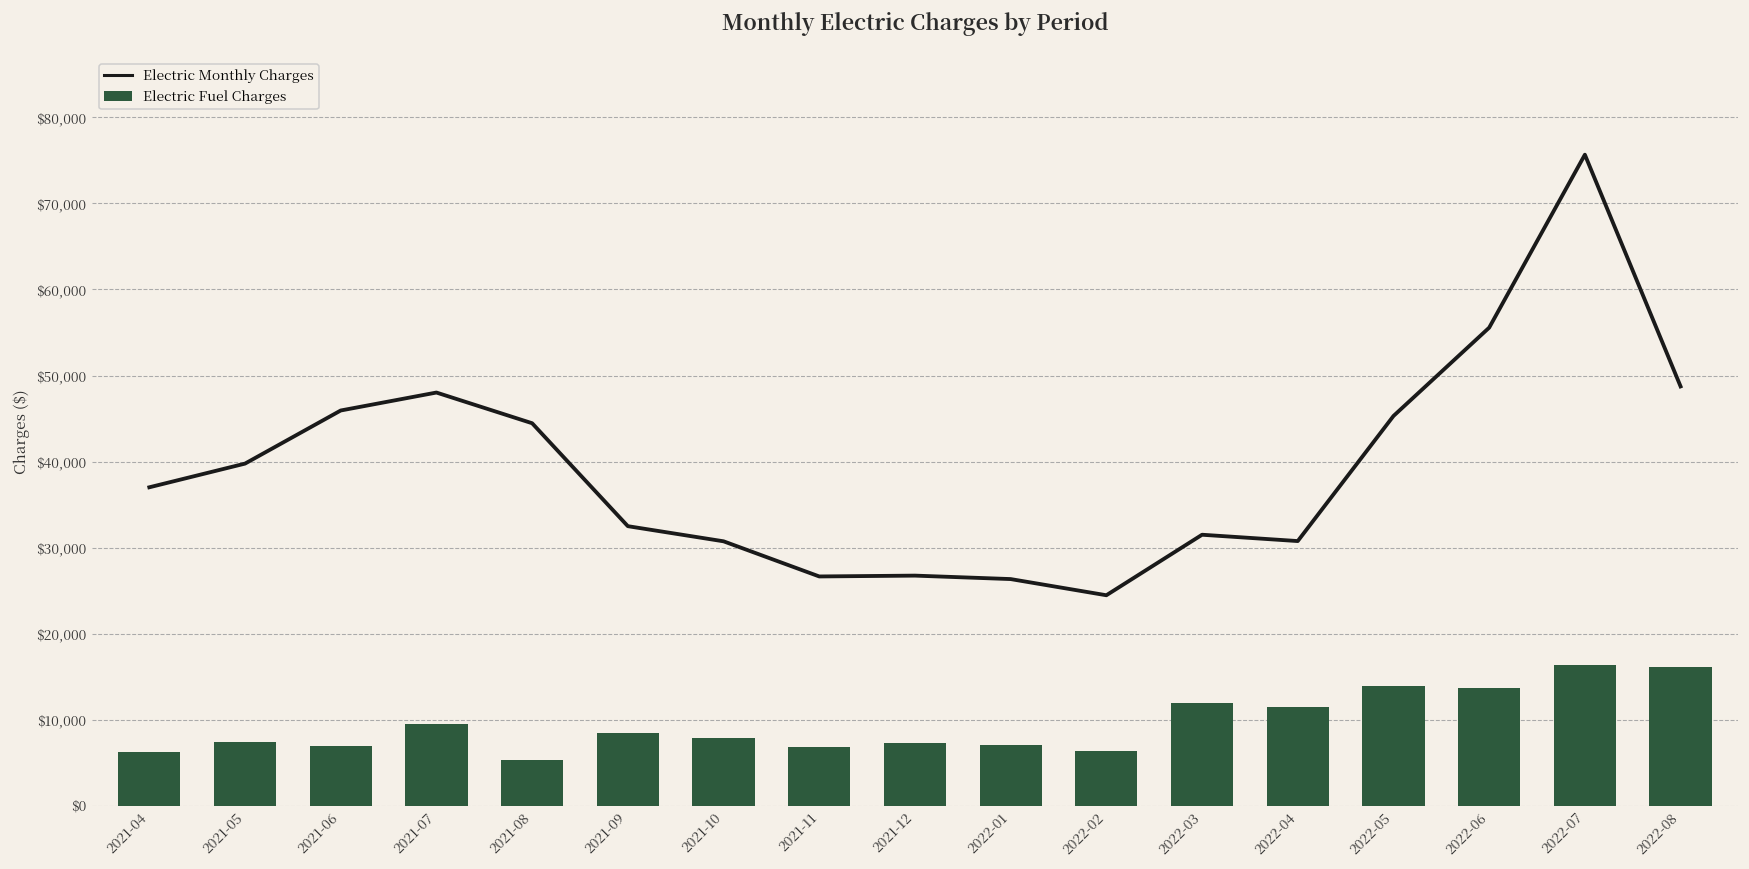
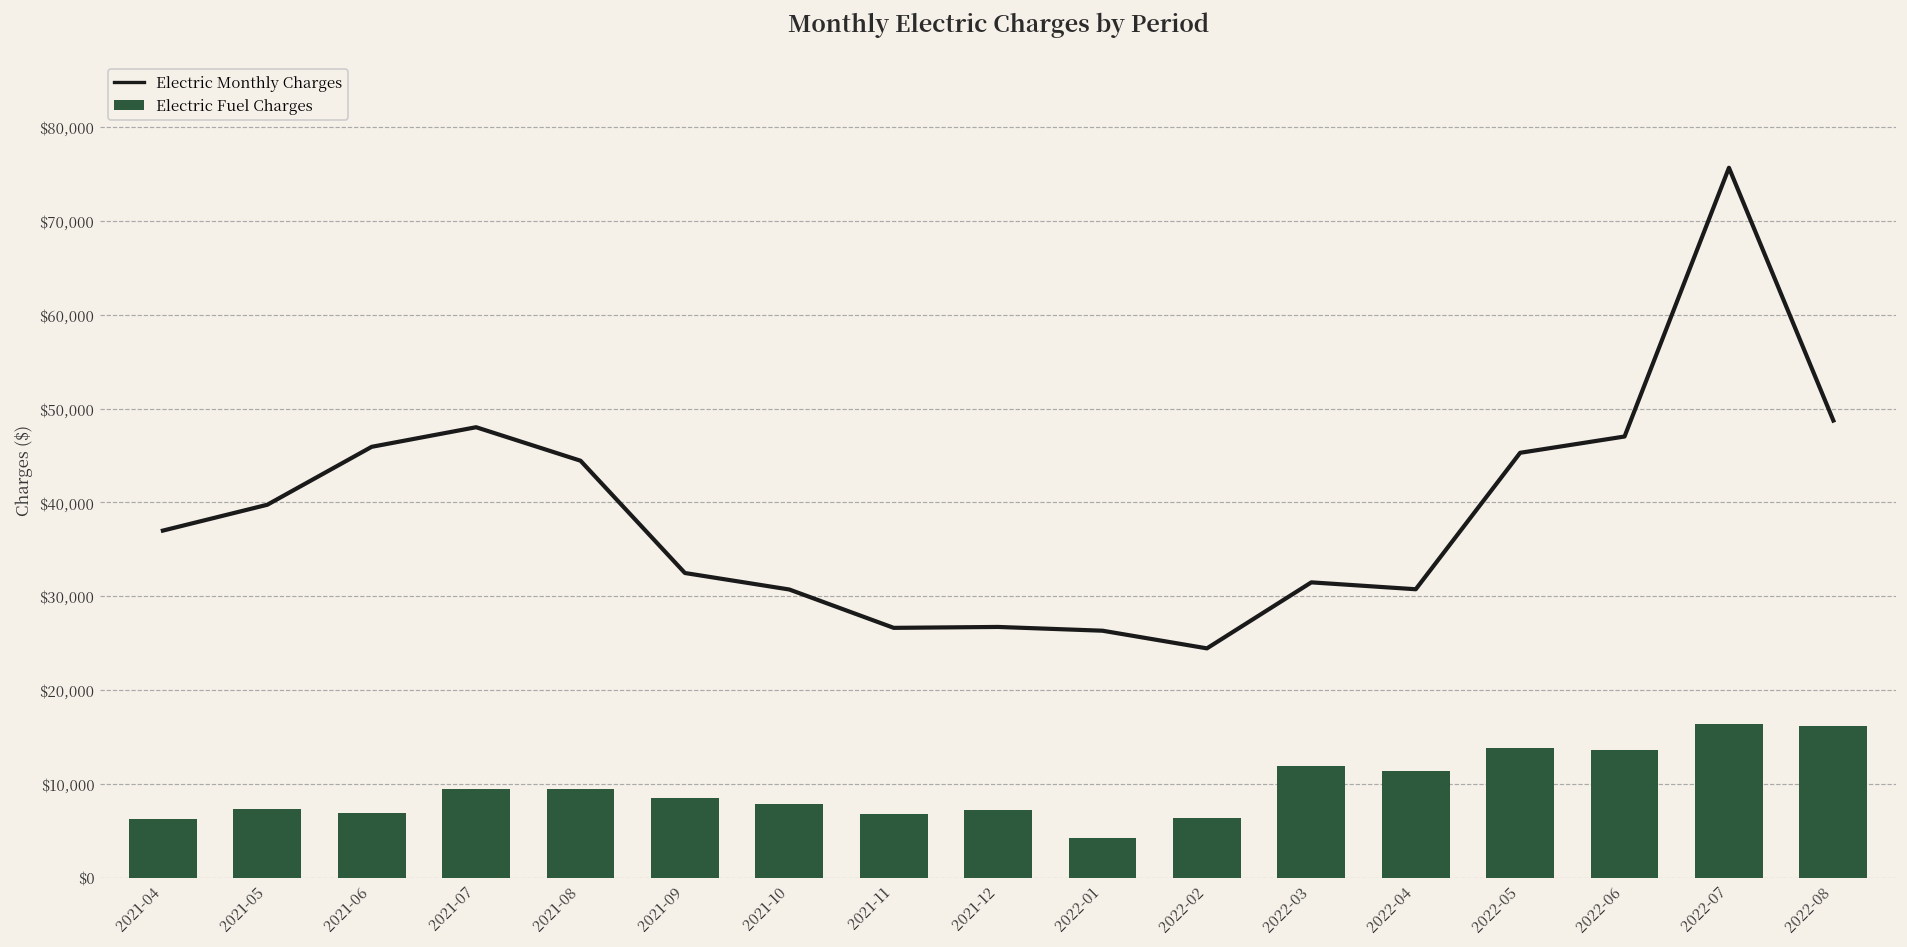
Electric Fuel Charges, 2021-08: $5,000 -> $10,000
Electric Fuel Charges, 2022-01: $7,000 -> $4,000
Electric Monthly Charges, 2022-06: $56,000 -> $47,000
